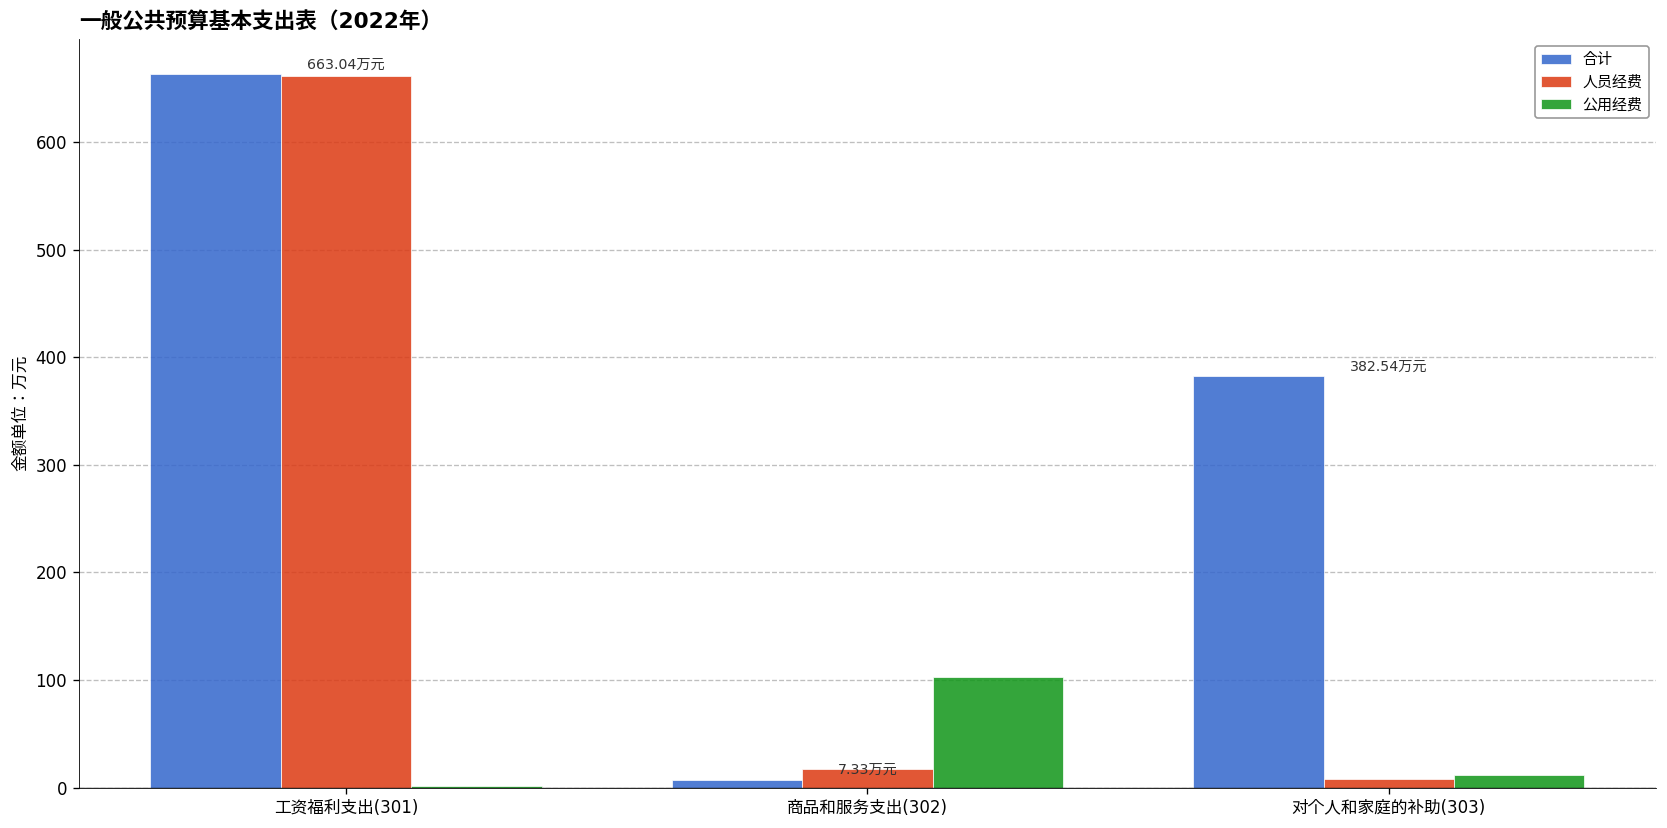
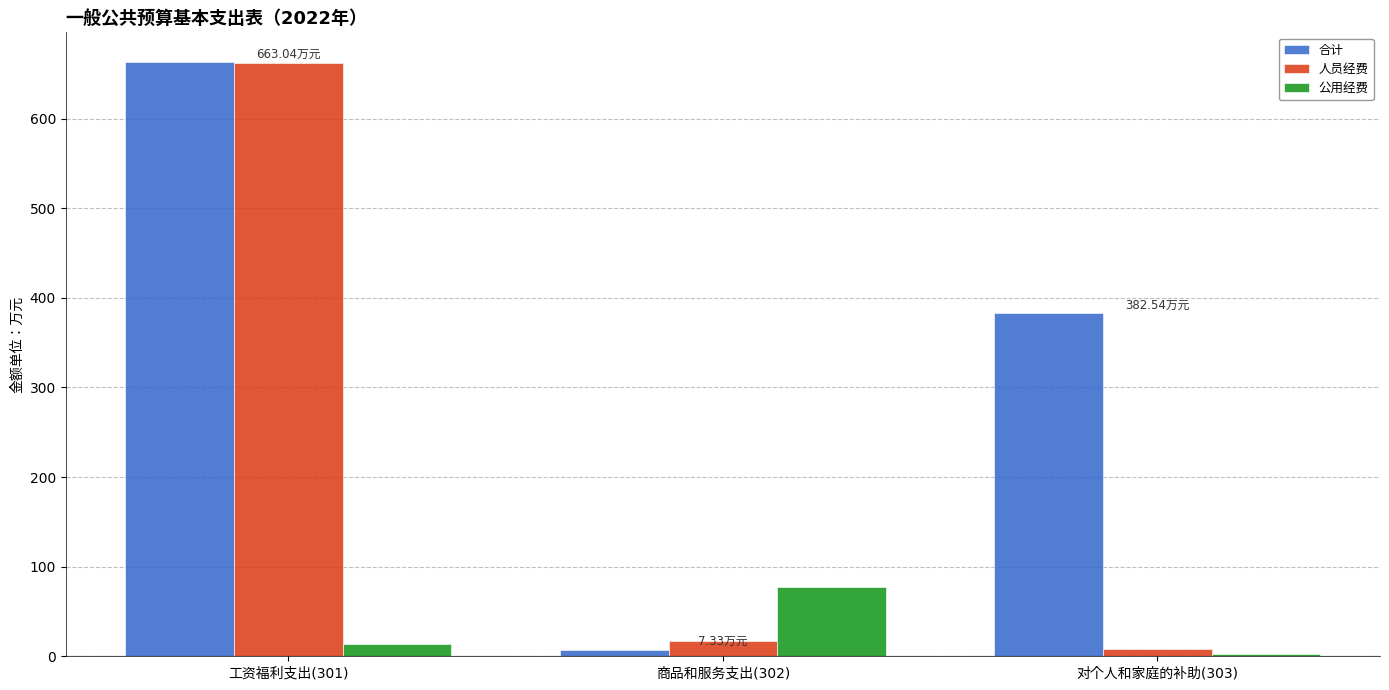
公用经费, 工资福利支出(301): 0 -> 10
公用经费, 商品和服务支出(302): 100 -> 80
公用经费, 对个人和家庭的补助(303): 10 -> 0
